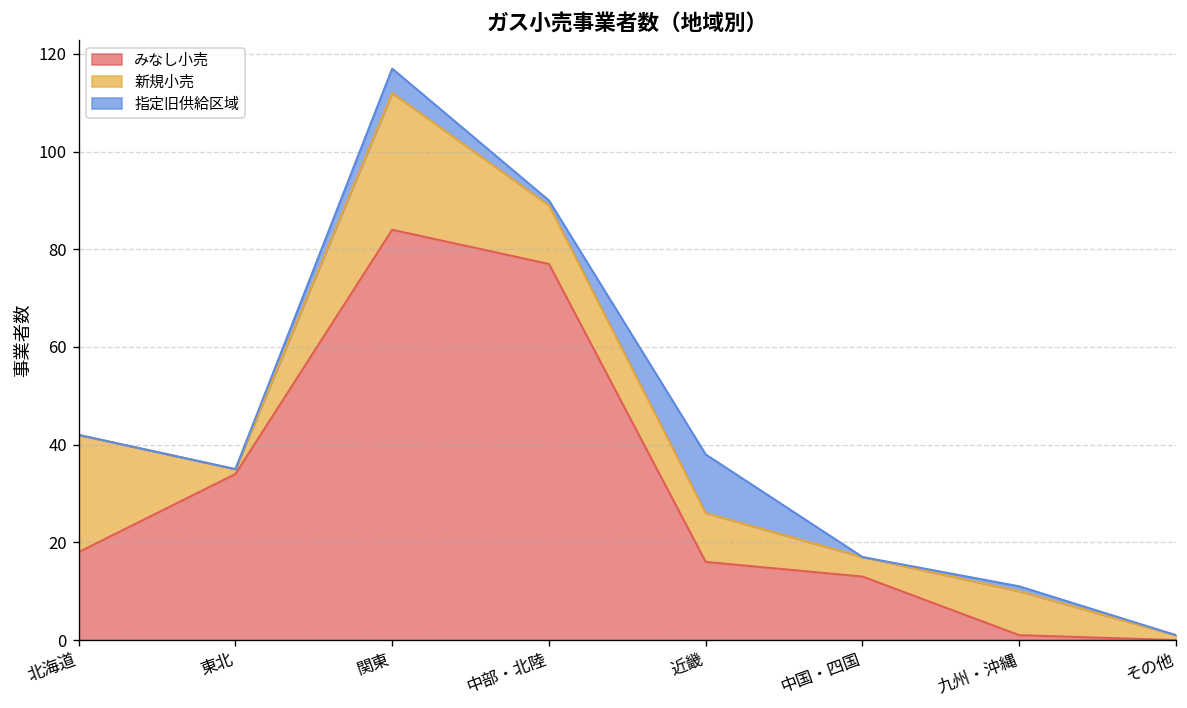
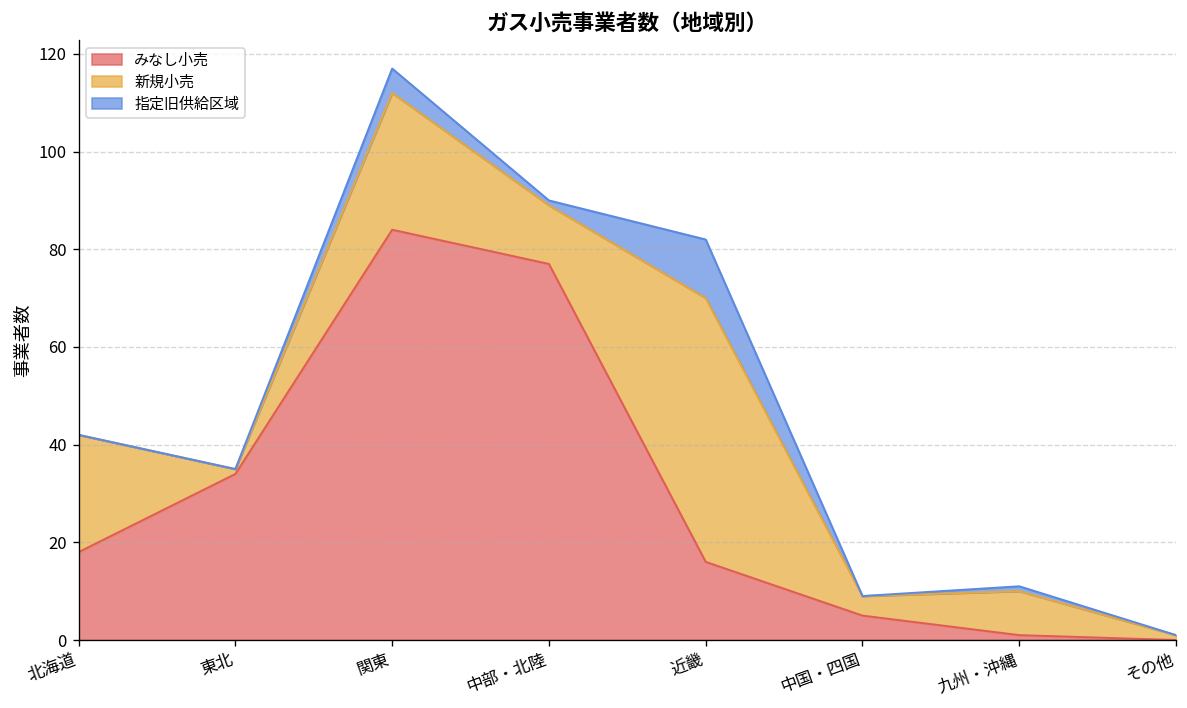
新規小売, 近畿: 10 -> 54
みなし小売, 中国・四国: 13 -> 5
